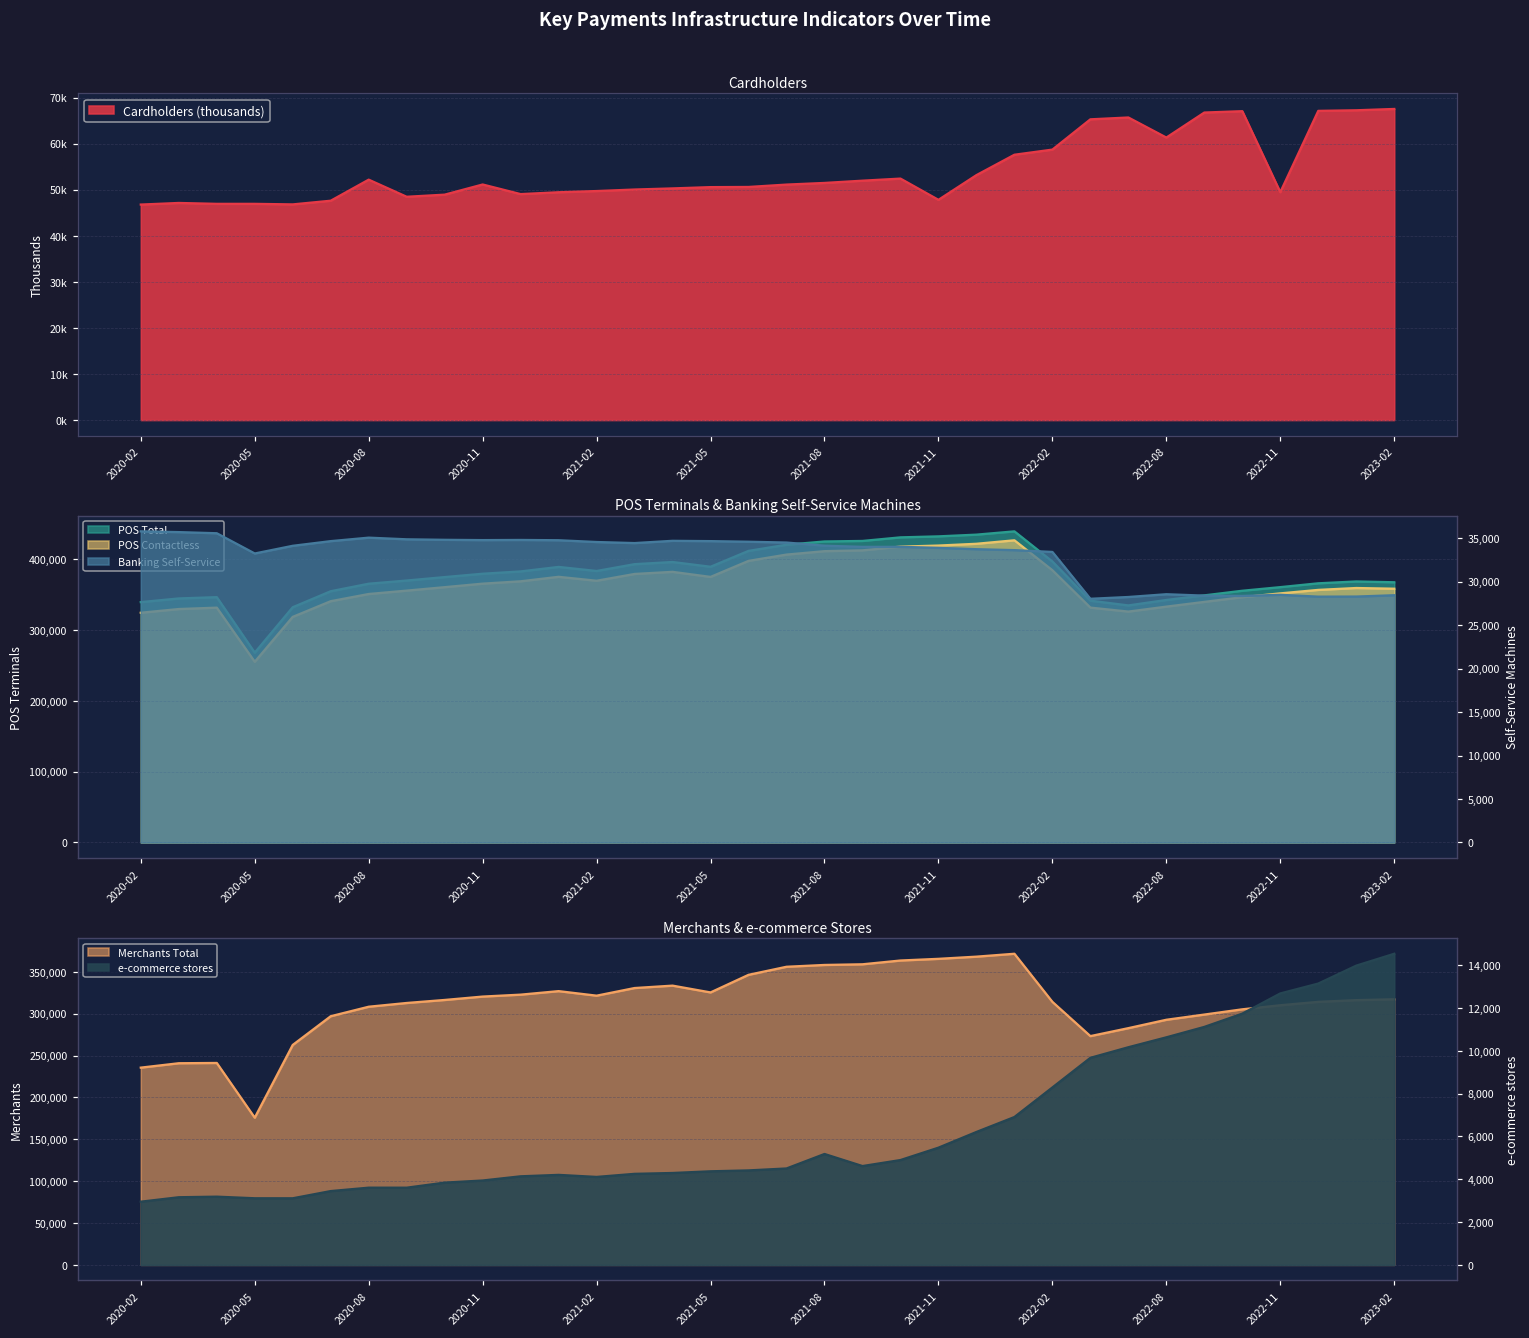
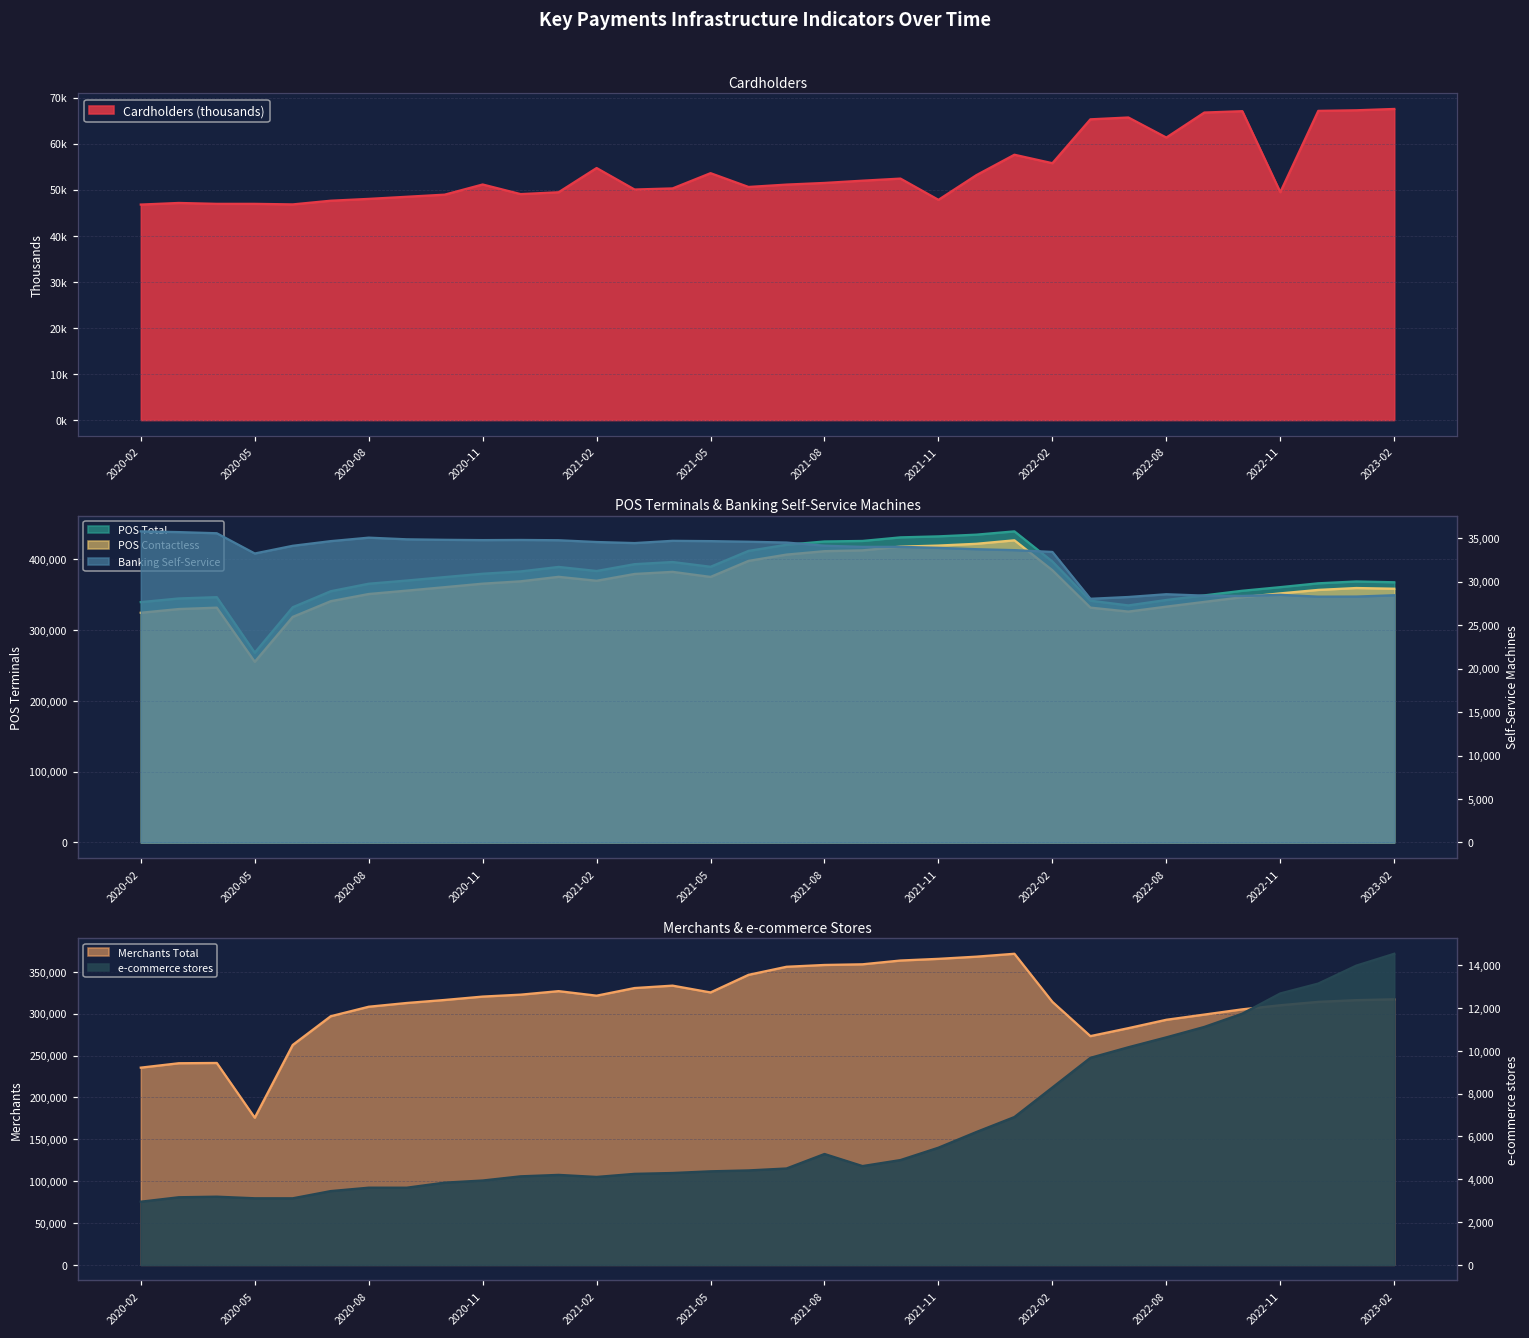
Cardholders, 2020-08: 52000 -> 48000
Cardholders, 2021-02: 50000 -> 55000
Cardholders, 2021-05: 51000 -> 54000
Cardholders, 2022-02: 59000 -> 56000
